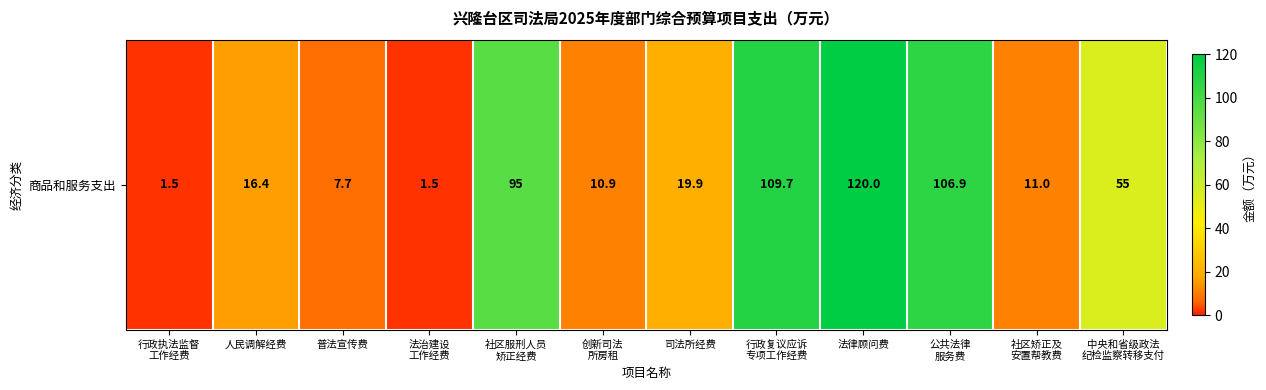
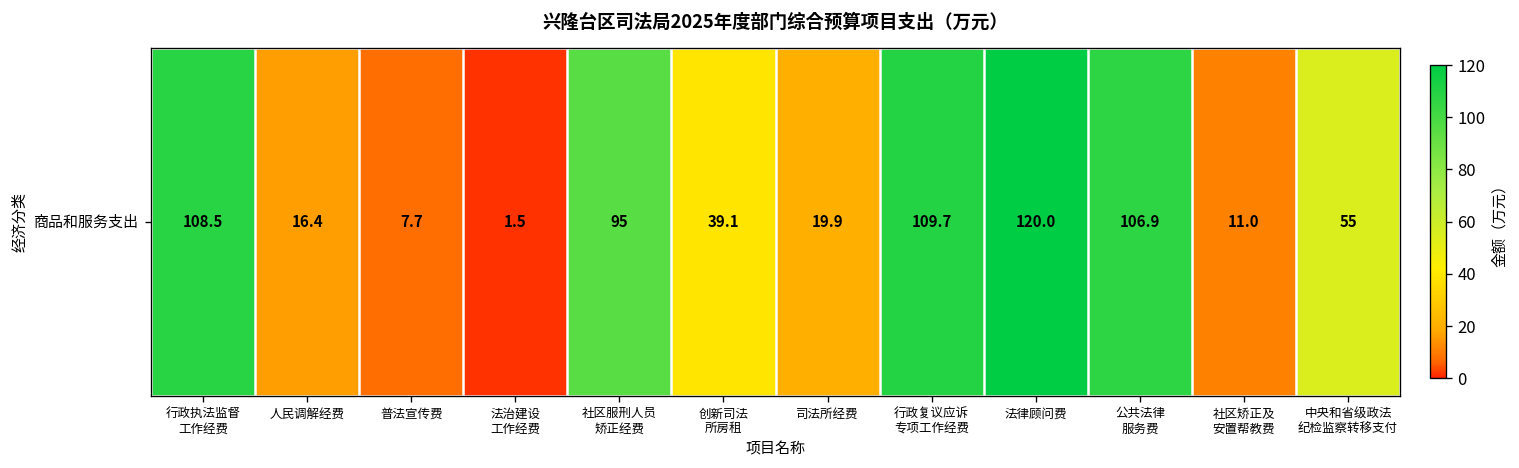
商品和服务支出, 行政执法监督 工作经费: 1.5 -> 108.5
商品和服务支出, 创新司法 所房租: 10.9 -> 39.1
